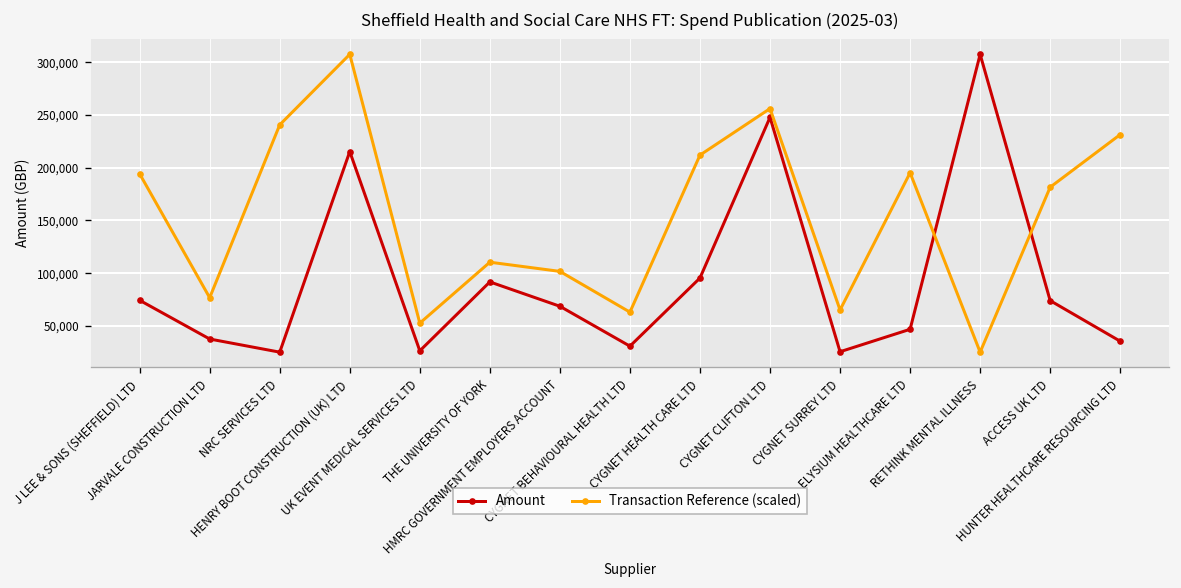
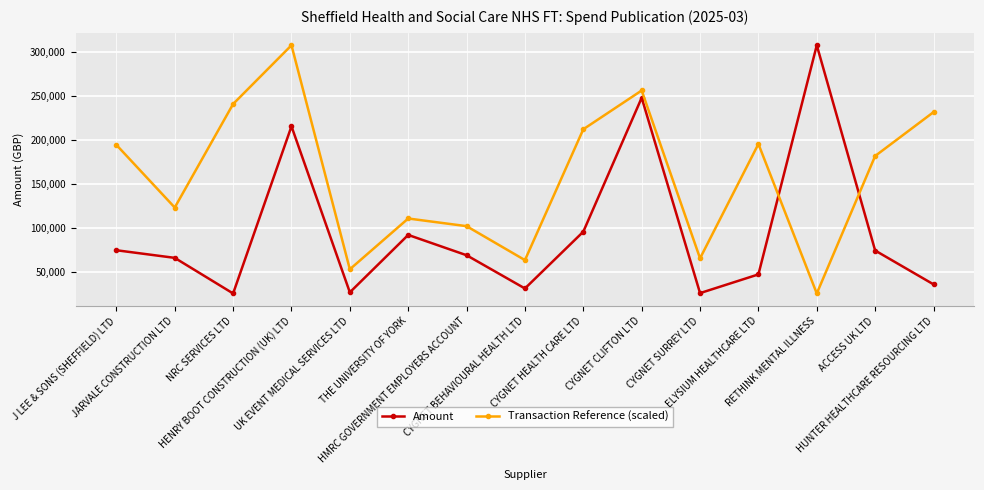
Amount, JARVALE CONSTRUCTION LTD: 40,000 -> 70,000
Transaction Reference (scaled), JARVALE CONSTRUCTION LTD: 80,000 -> 120,000
